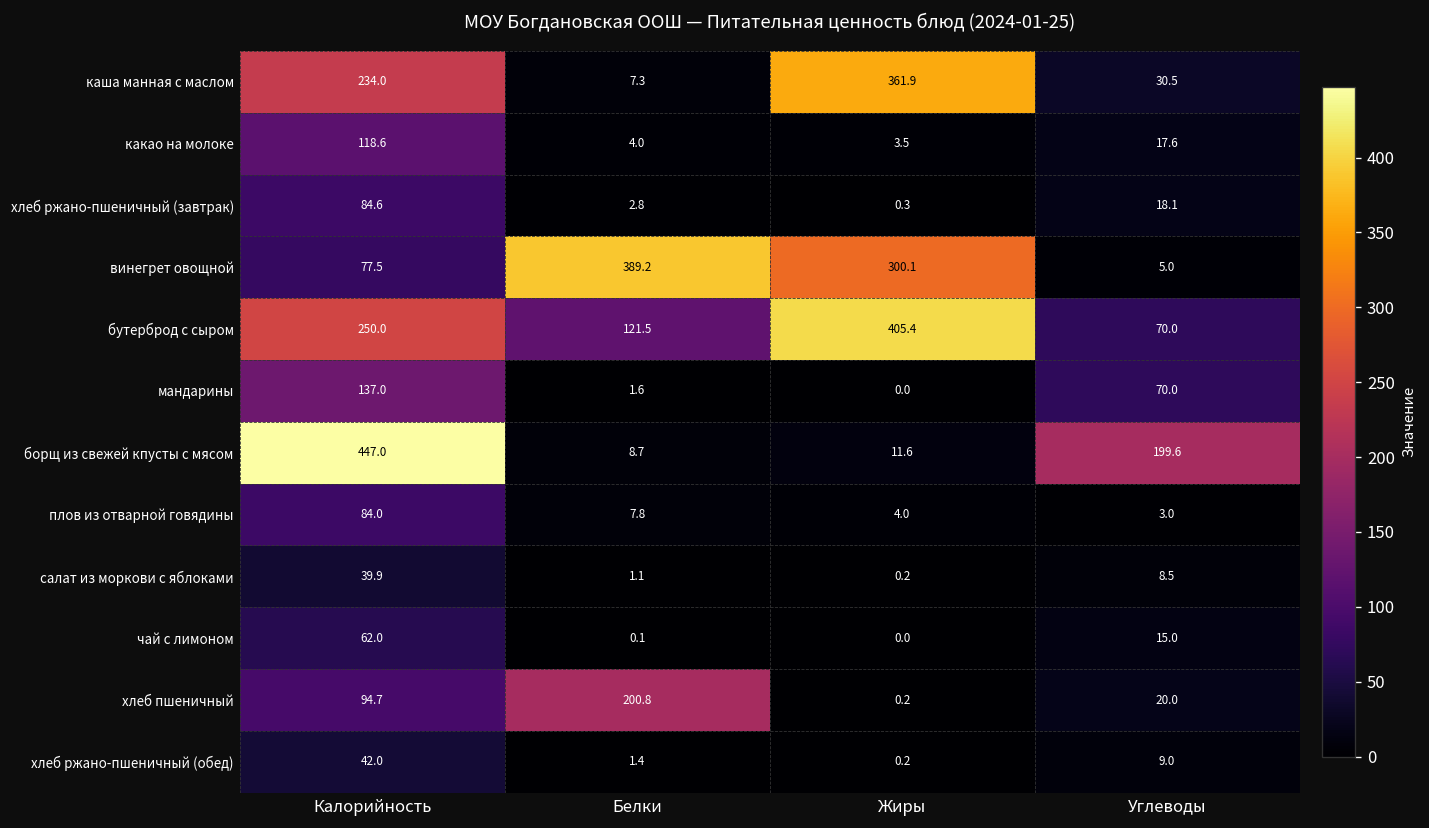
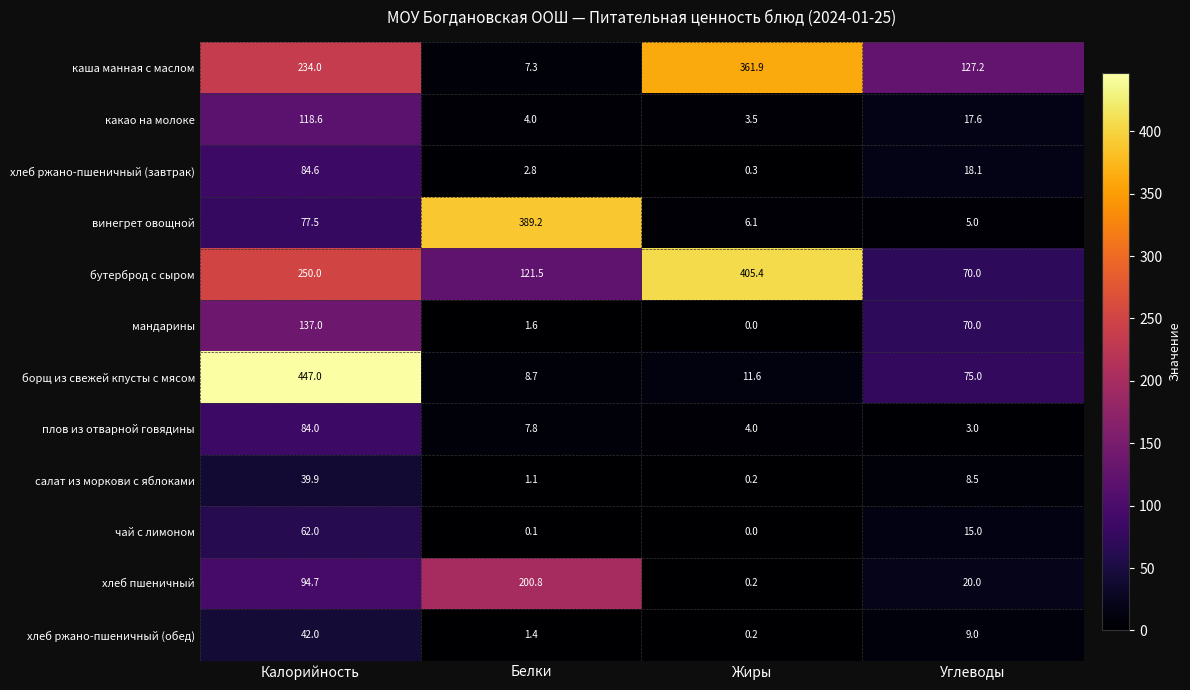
каша манная с маслом, Углеводы: 30.5 -> 127.2
винегрет овощной, Жиры: 300.1 -> 6.1
борщ из свежей кпусты с мясом, Углеводы: 199.6 -> 75.0
